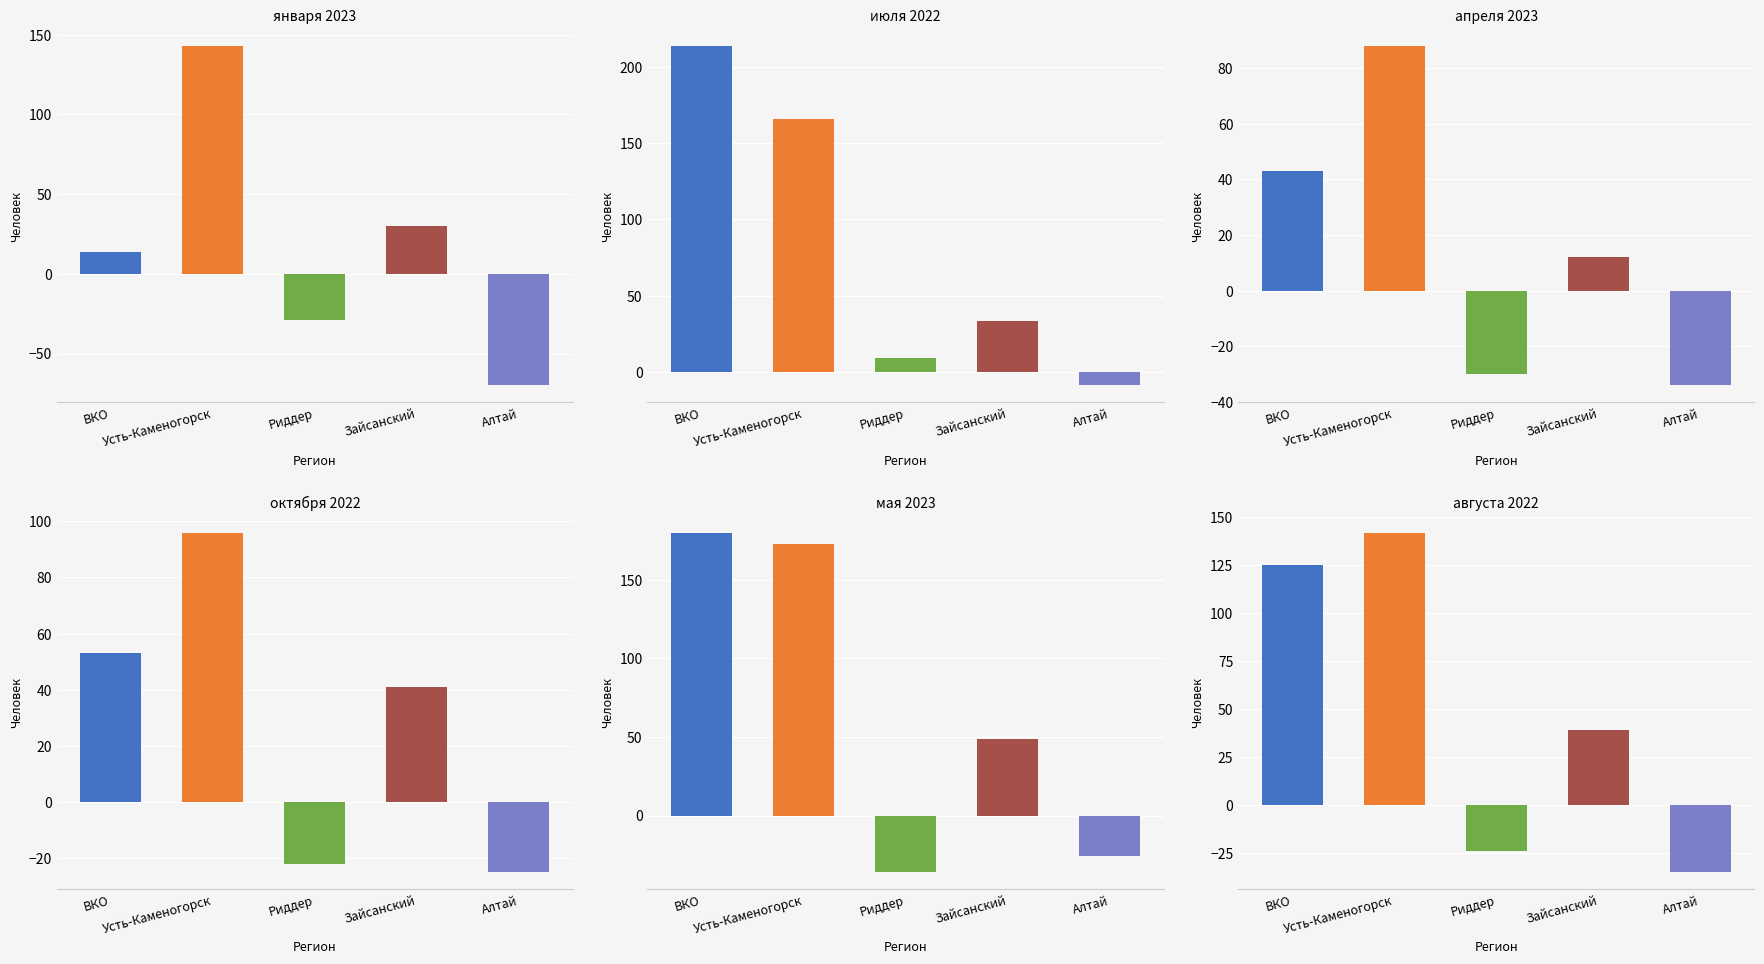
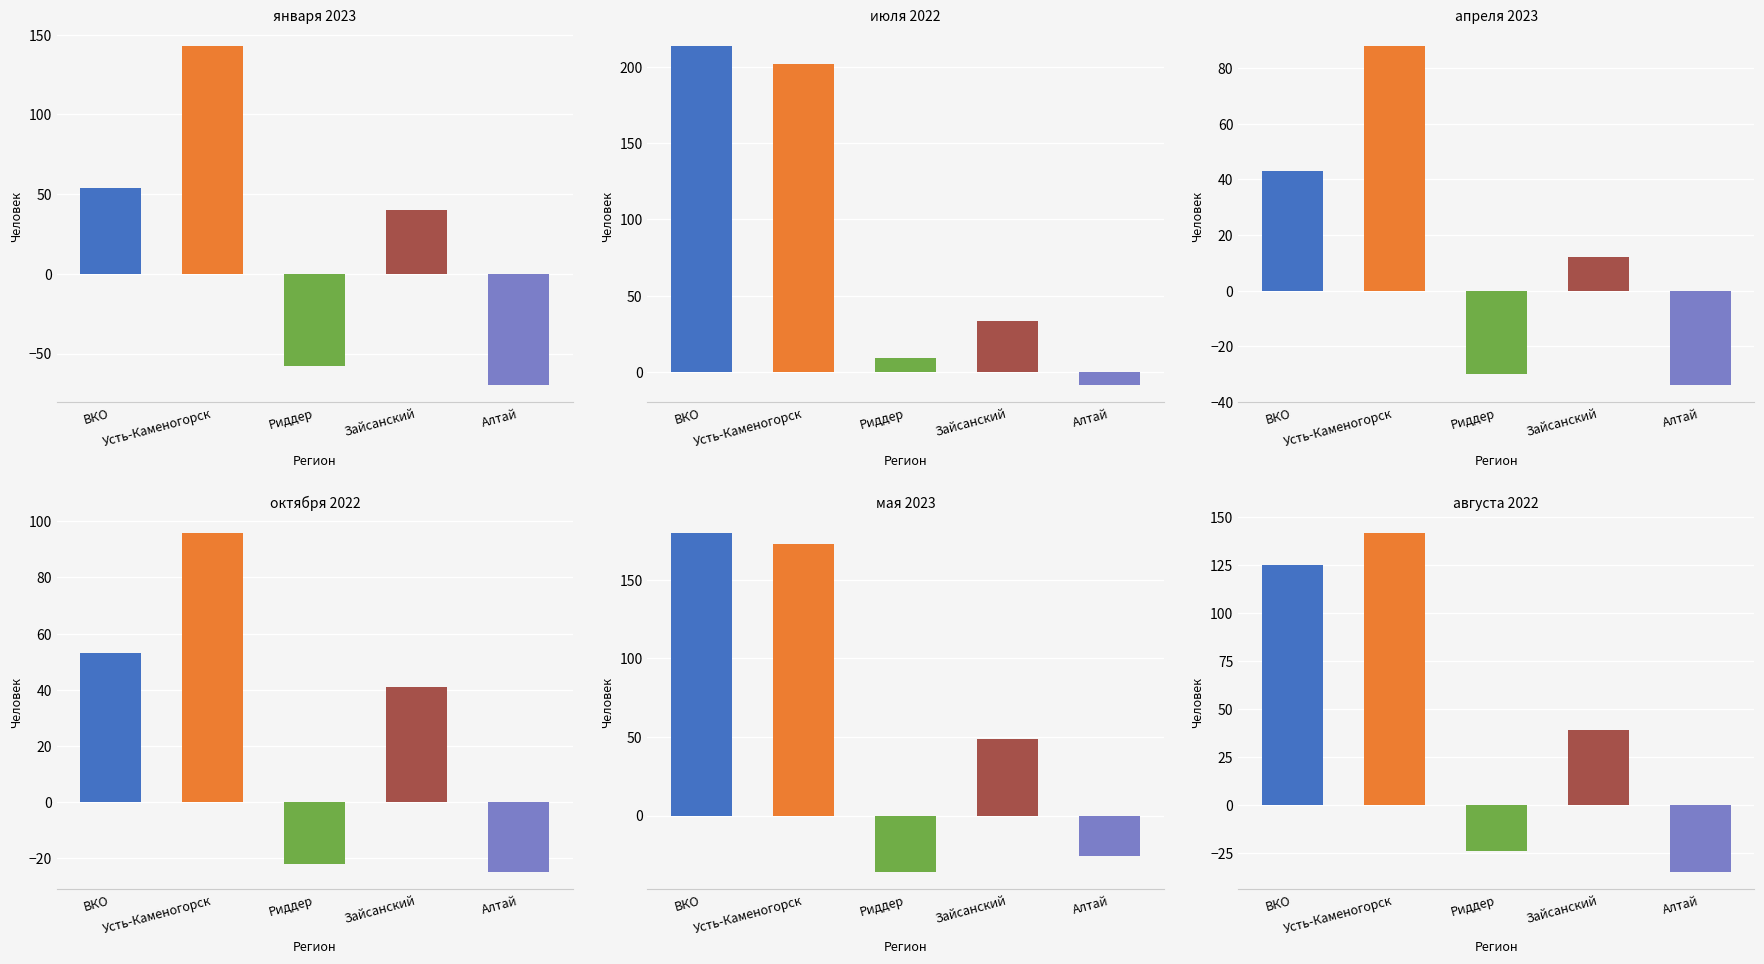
января 2023, ВКО: 14 -> 54
января 2023, Риддер: -29 -> -58
января 2023, Зайсанский: 30 -> 40
июля 2022, Усть-Каменогорск: 166 -> 202
